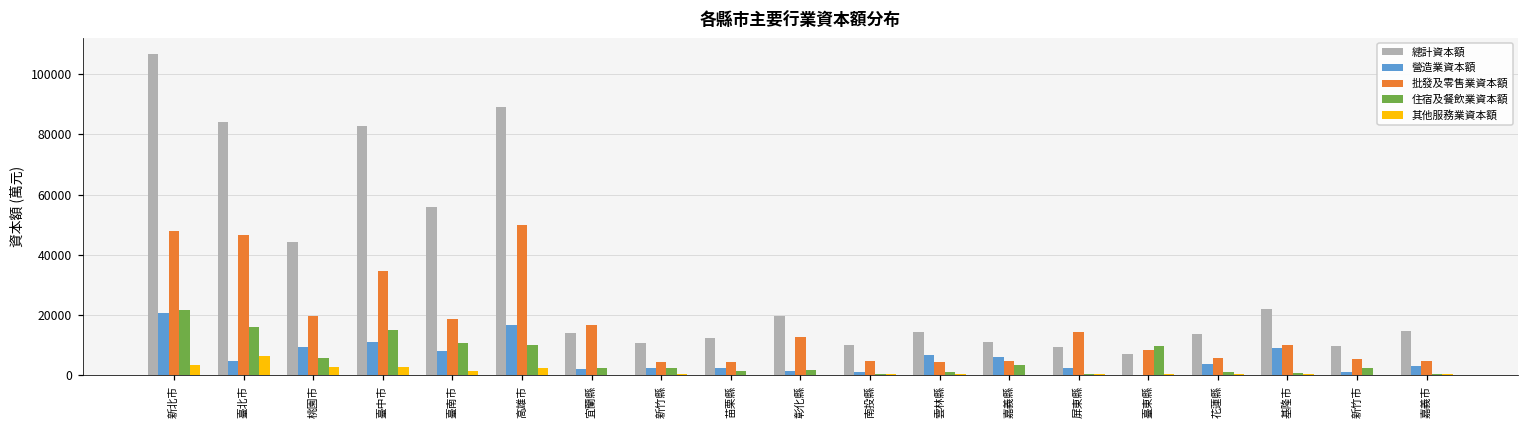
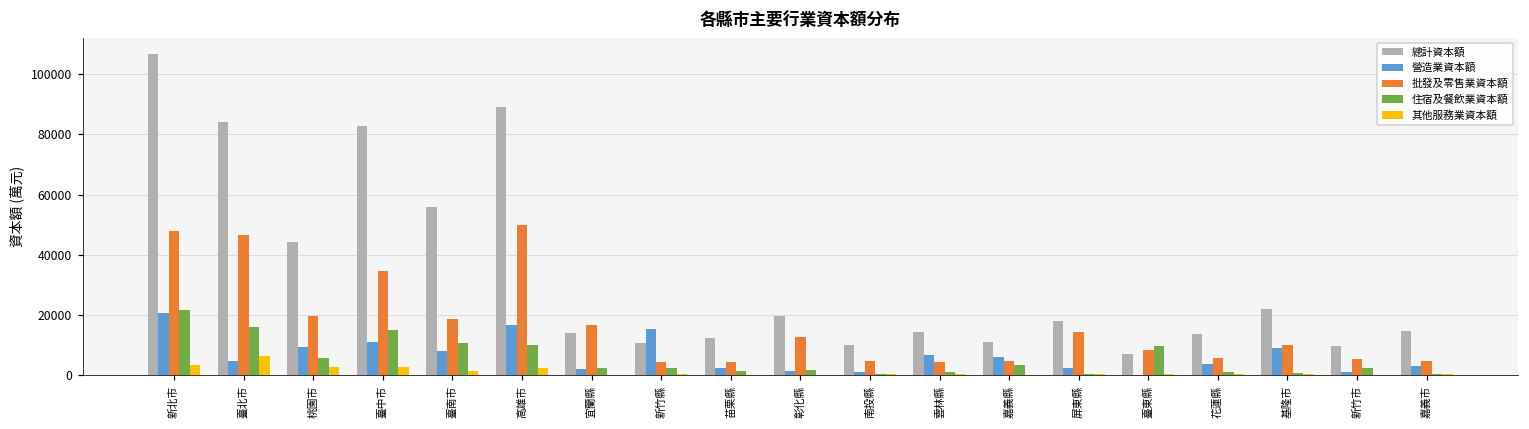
營造業資本額, 新竹縣: 2000 -> 15000
總計資本額, 屏東縣: 9000 -> 18000
